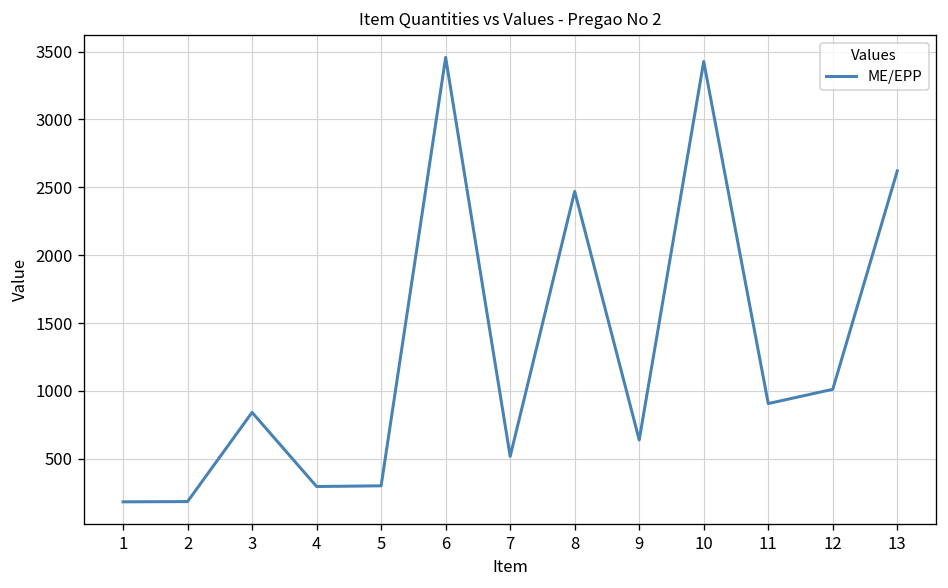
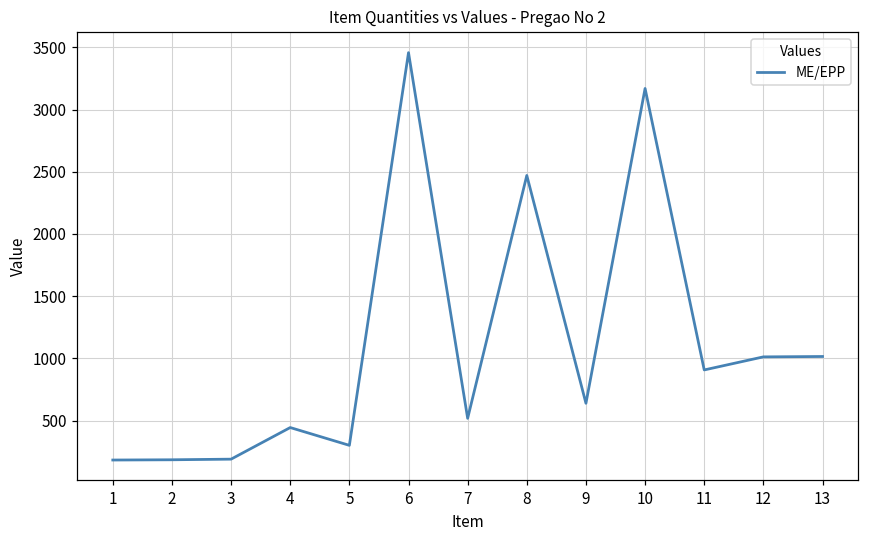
3: 840 -> 190
4: 300 -> 440
10: 3430 -> 3170
13: 2620 -> 1020
